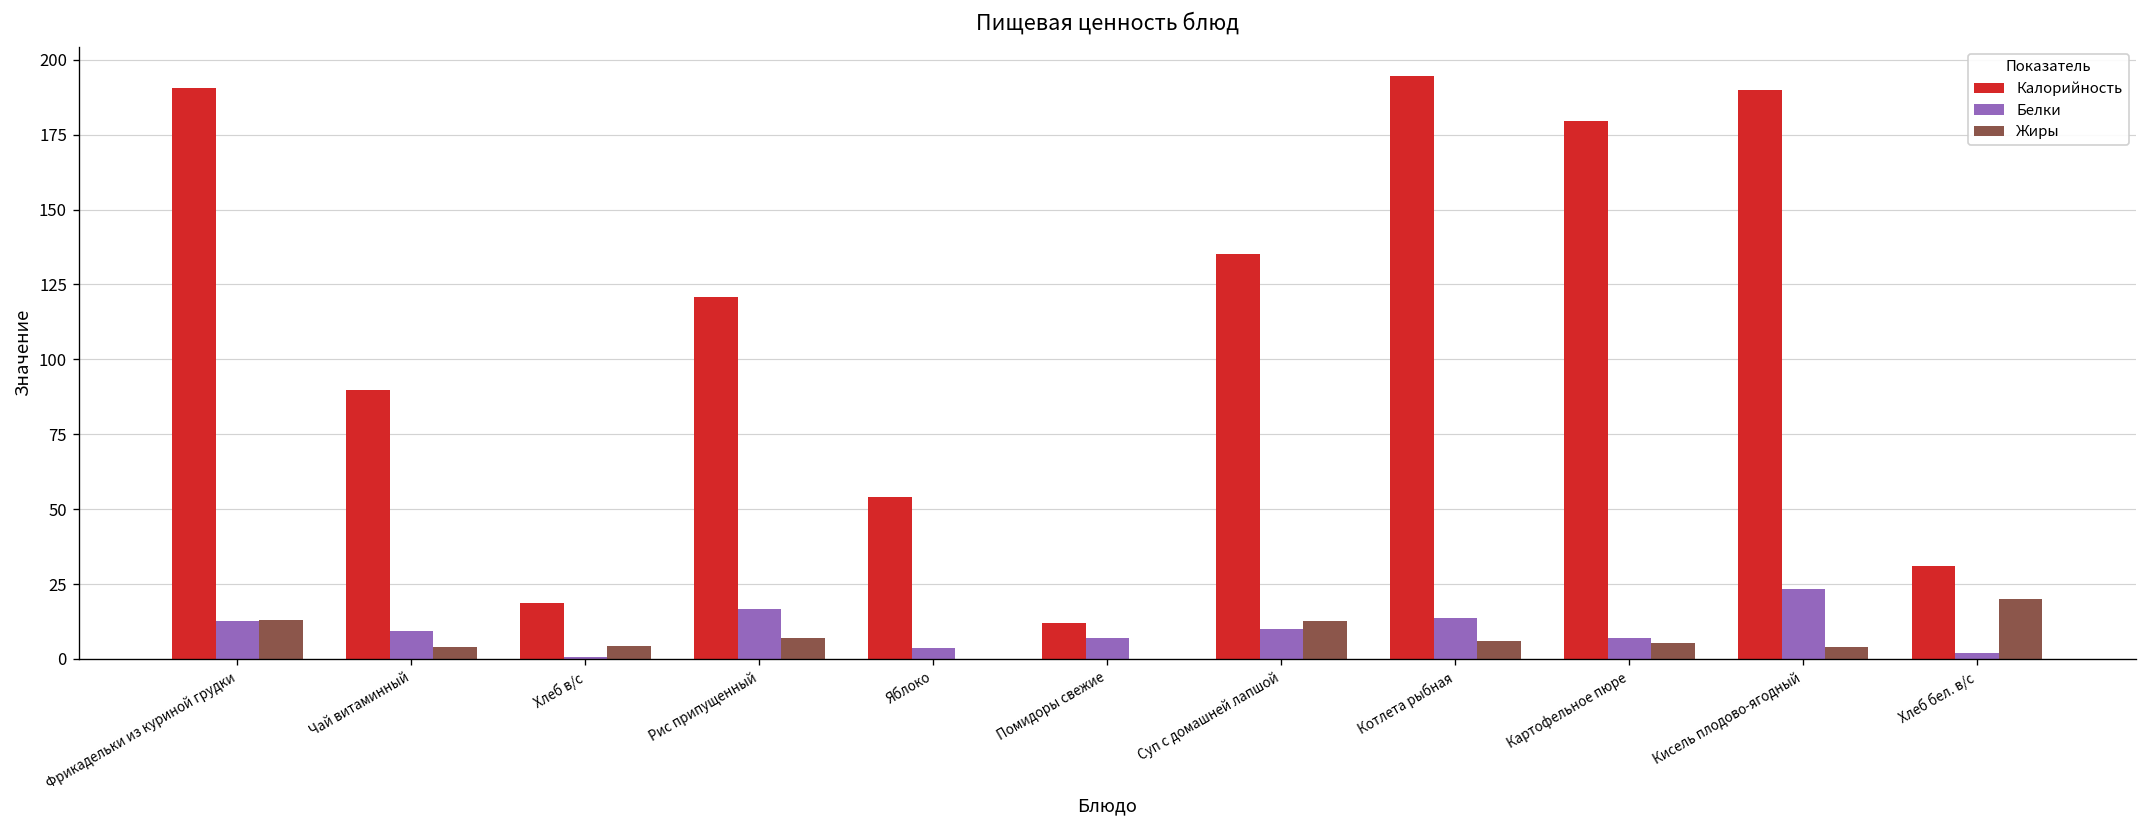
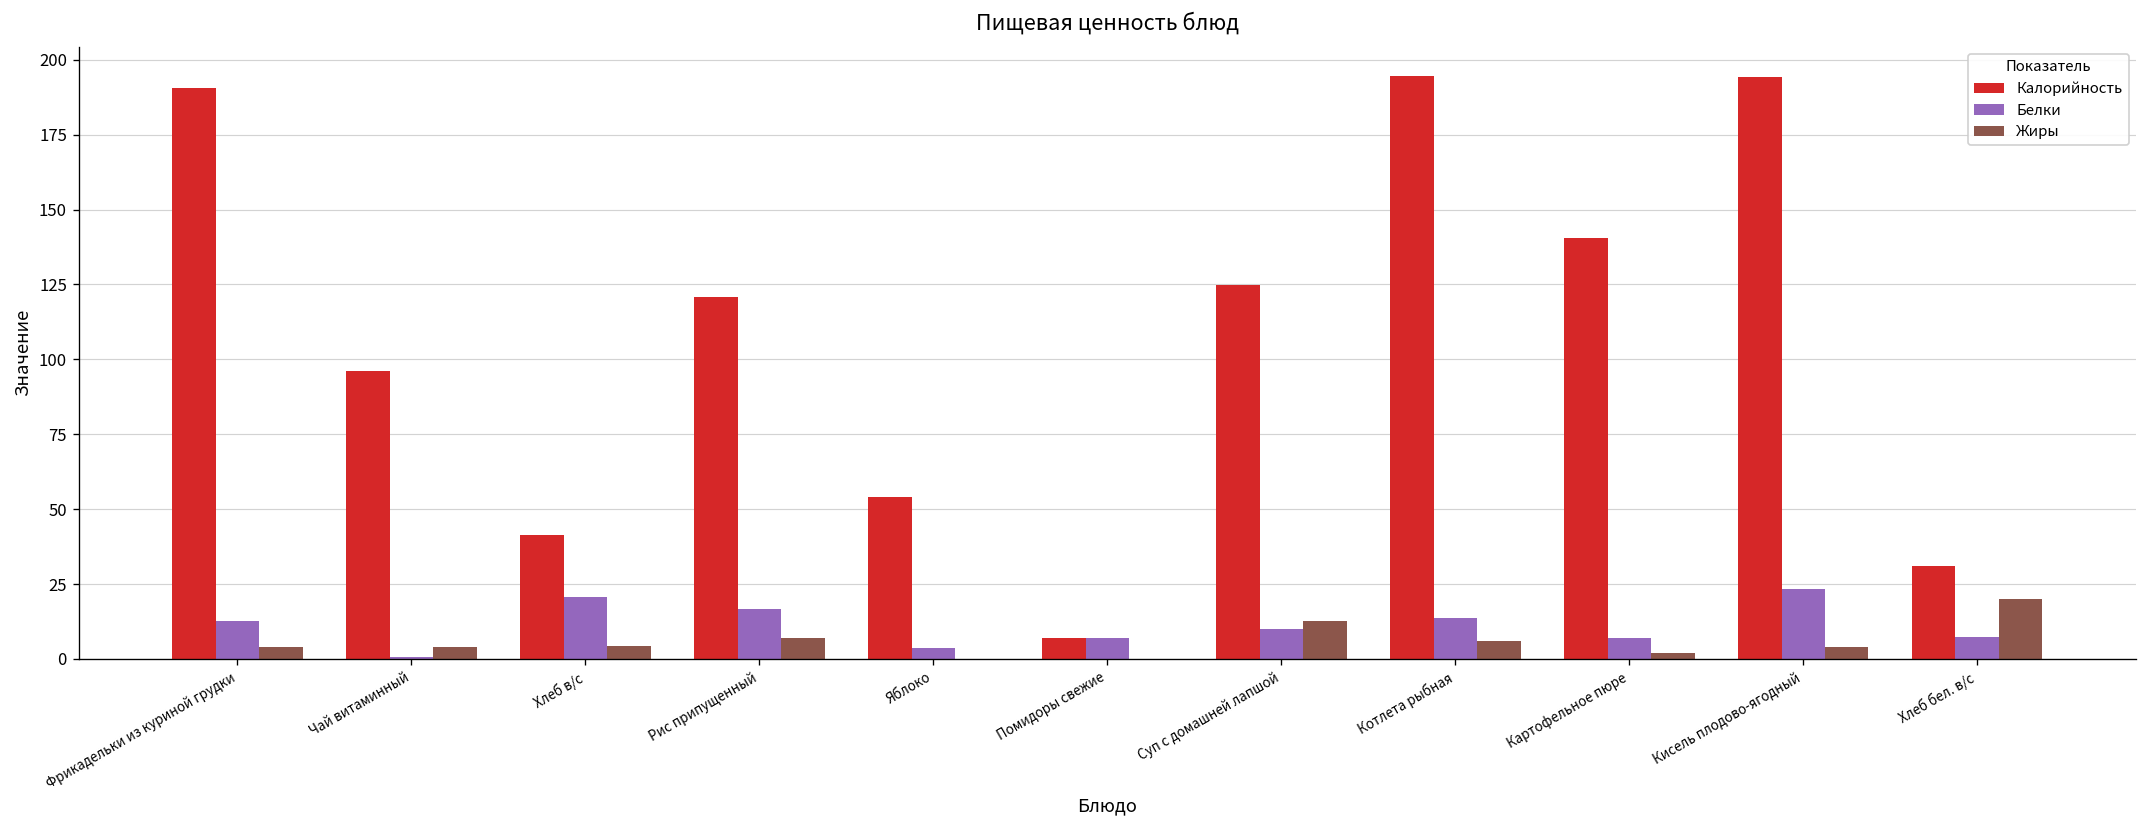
Жиры, Фрикадельки из куриной грудки: 13 -> 4
Калорийность, Чай витаминный: 90 -> 96
Белки, Чай витаминный: 10 -> 1
Калорийность, Хлеб в/с: 19 -> 41
Белки, Хлеб в/с: 1 -> 21
Калорийность, Помидоры свежие: 12 -> 7
Калорийность, Суп с домашней лапшой: 135 -> 125
Калорийность, Картофельное пюре: 180 -> 141
Жиры, Картофельное пюре: 5 -> 2
Калорийность, Кисель плодово-ягодный: 190 -> 194
Белки, Хлеб бел. в/с: 2 -> 7
